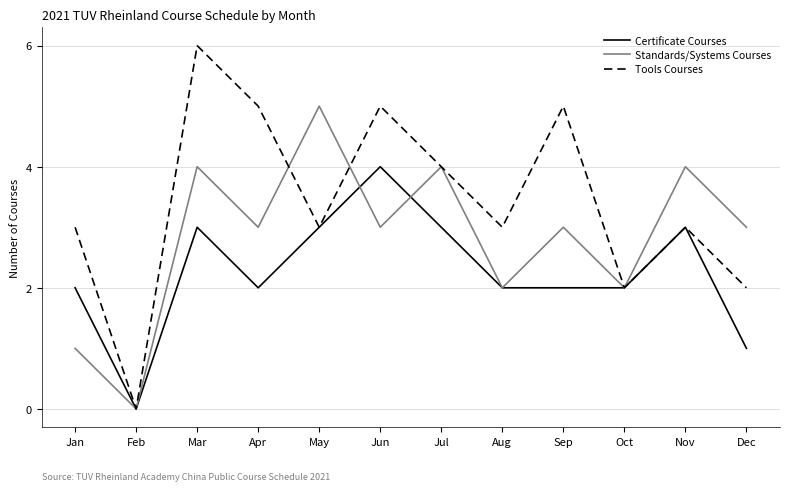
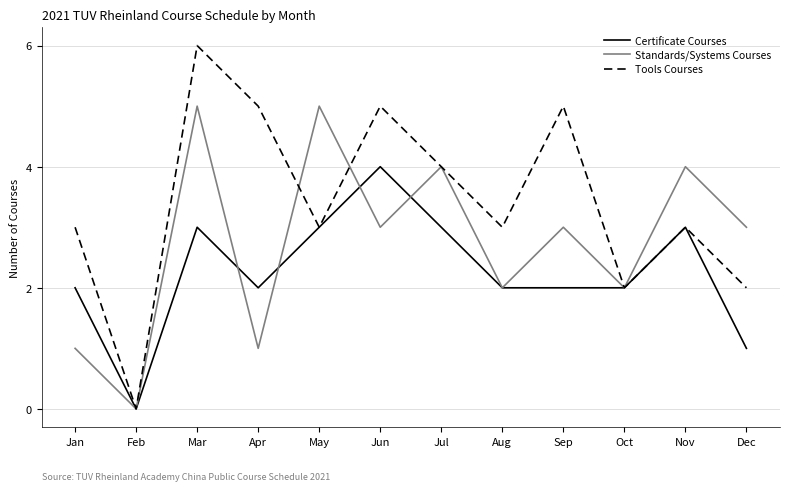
Standards/Systems Courses, Mar: 4 -> 5
Standards/Systems Courses, Apr: 3 -> 1
